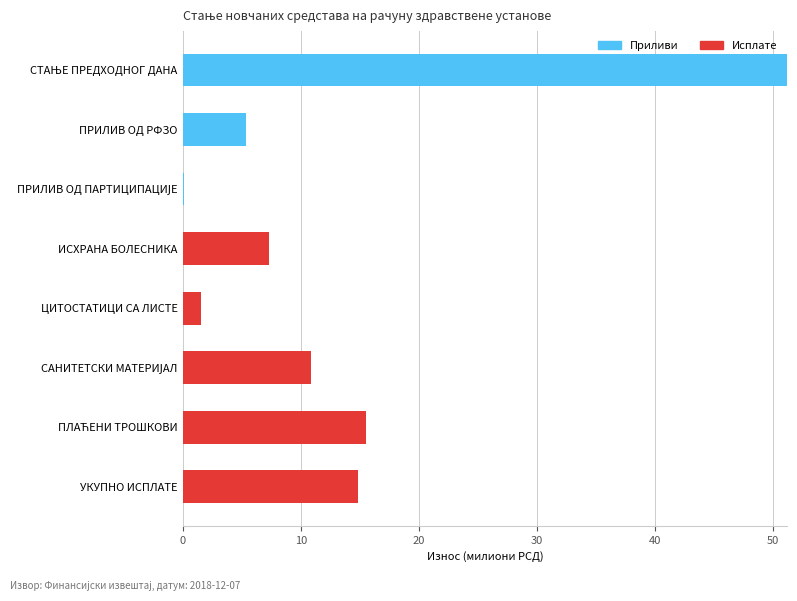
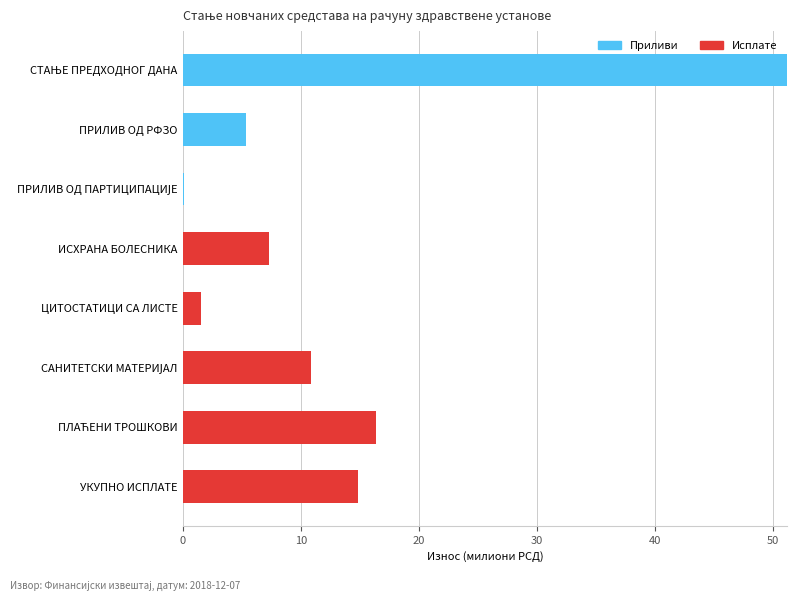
Исплате, ПЛАЋЕНИ ТРОШКОВИ: 15.5 -> 16.4
